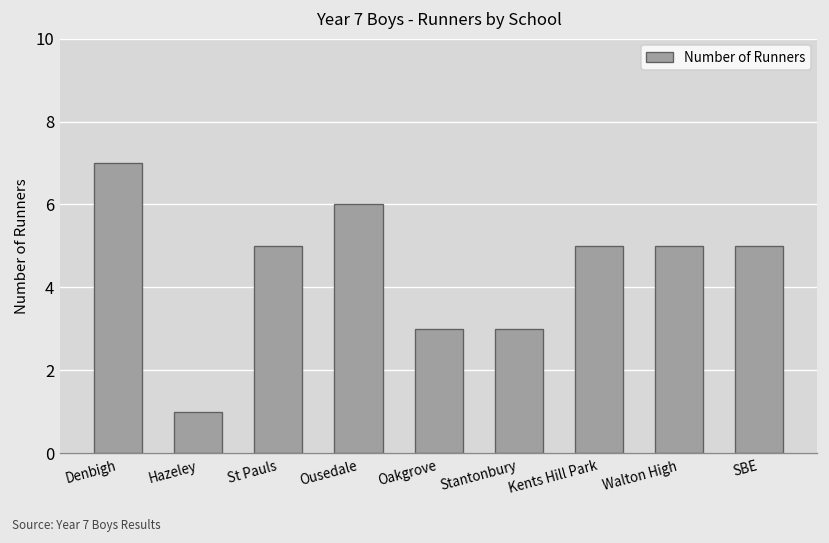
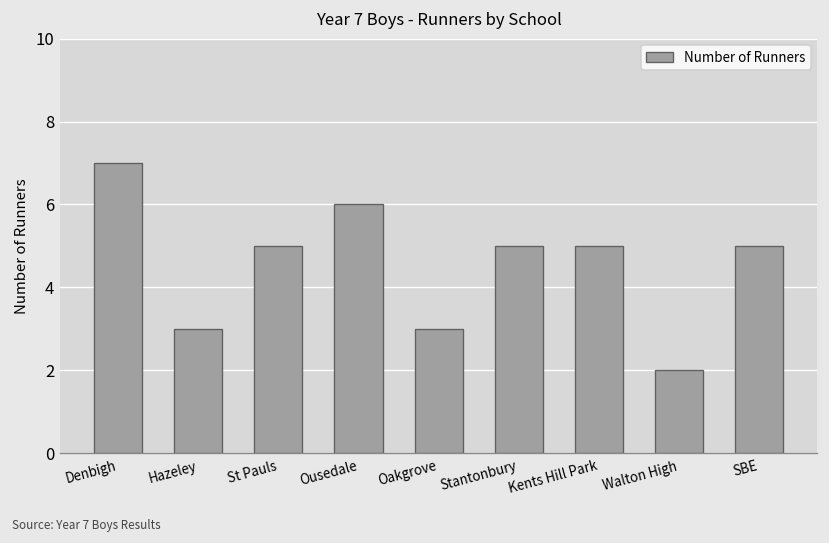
Hazeley: 1 -> 3
Stantonbury: 3 -> 5
Walton High: 5 -> 2
